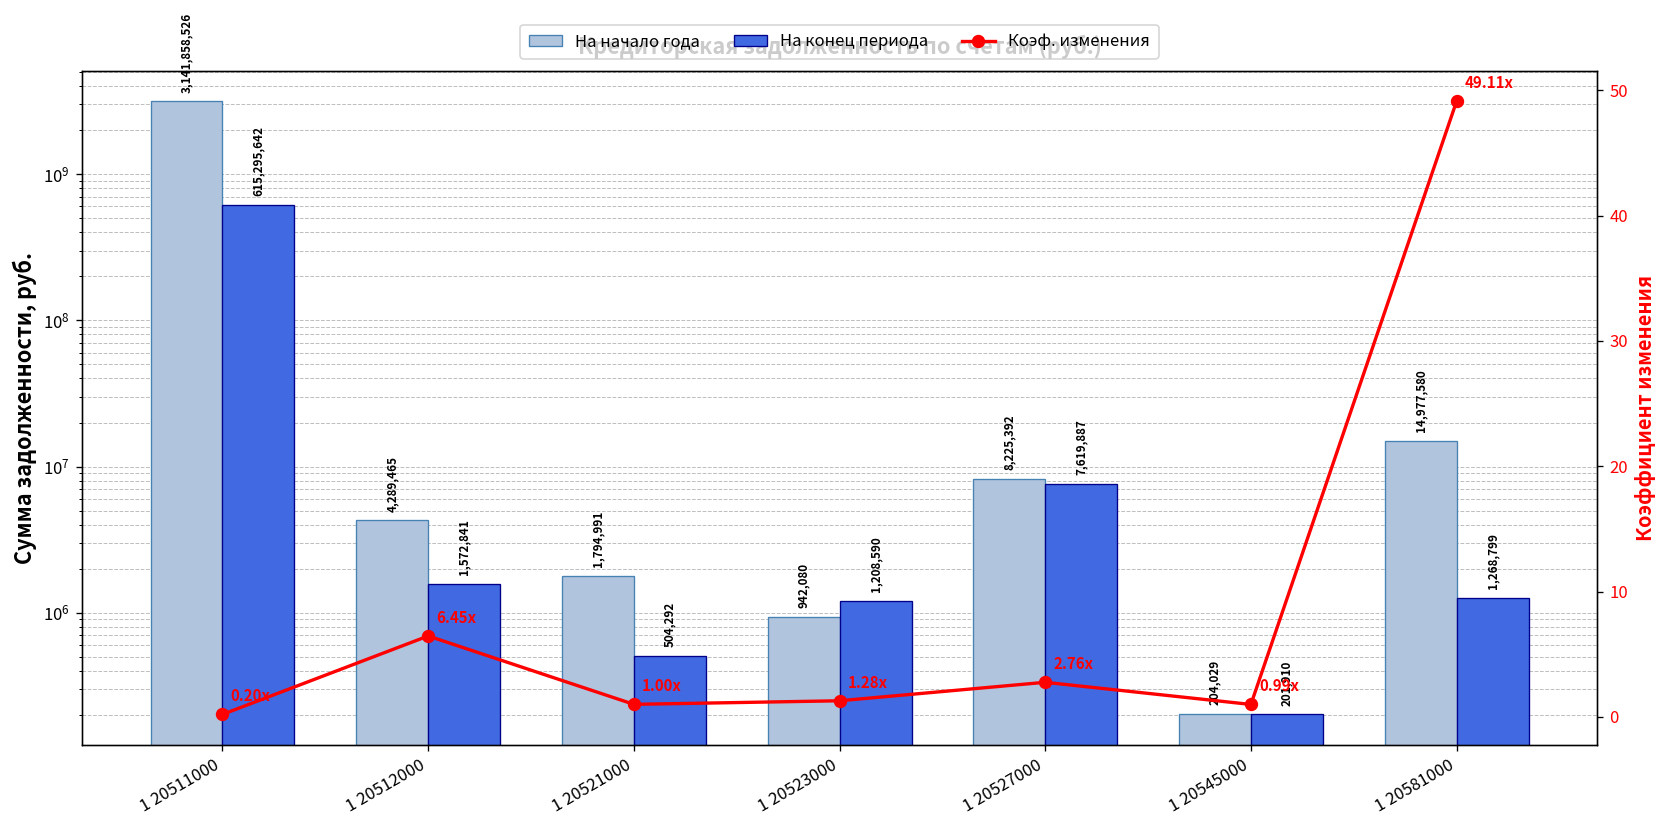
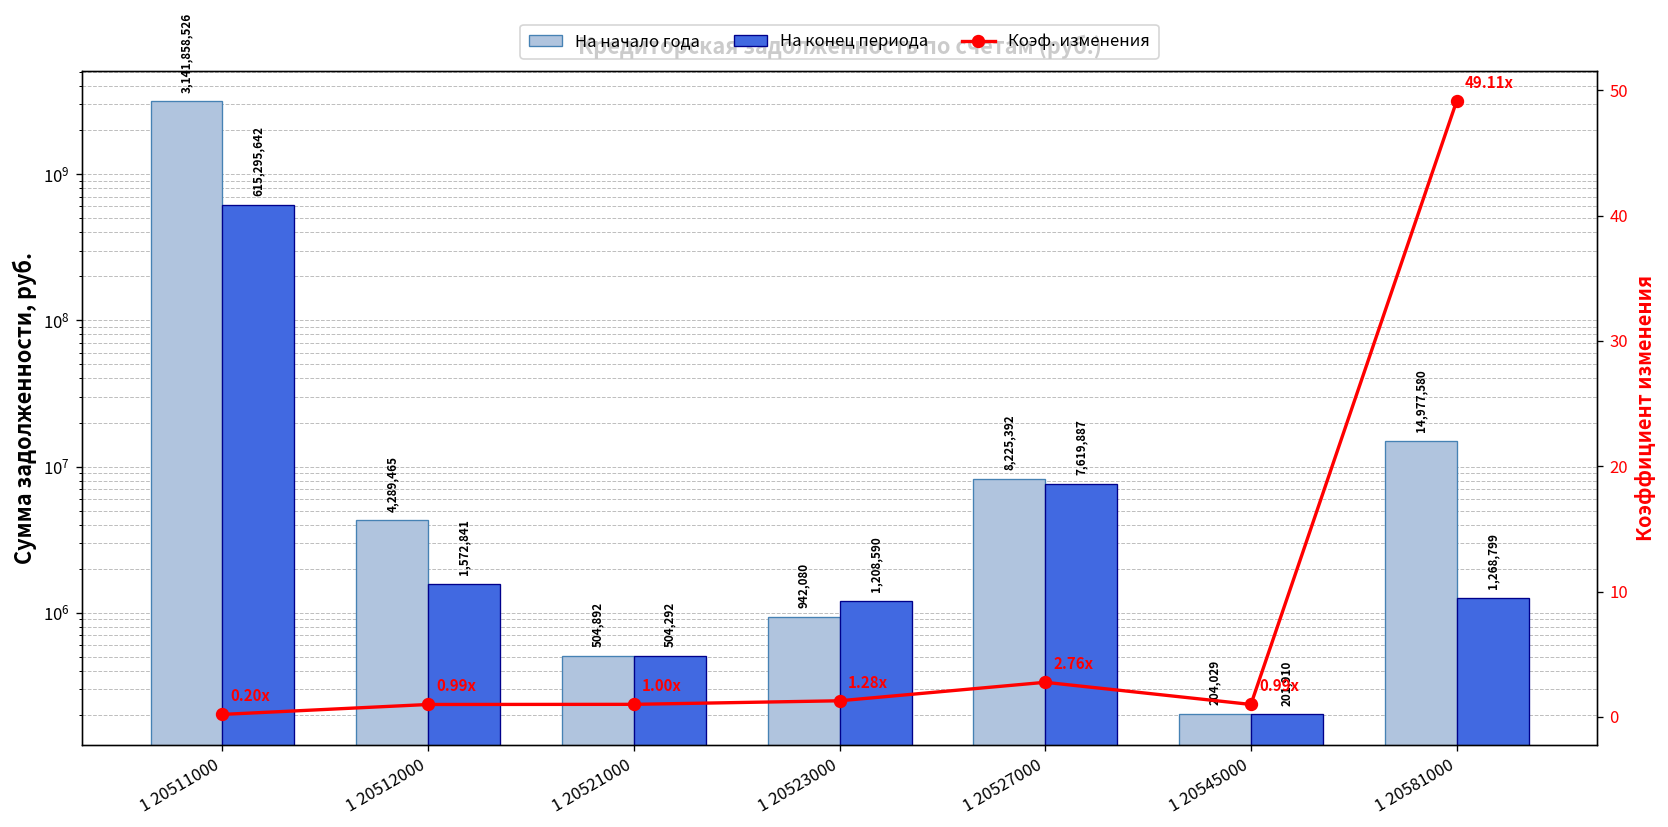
На начало года, 1 20521000: 1,794,991 -> 504,892
Коэф. изменения, 1 20512000: 6.45x -> 0.99x
